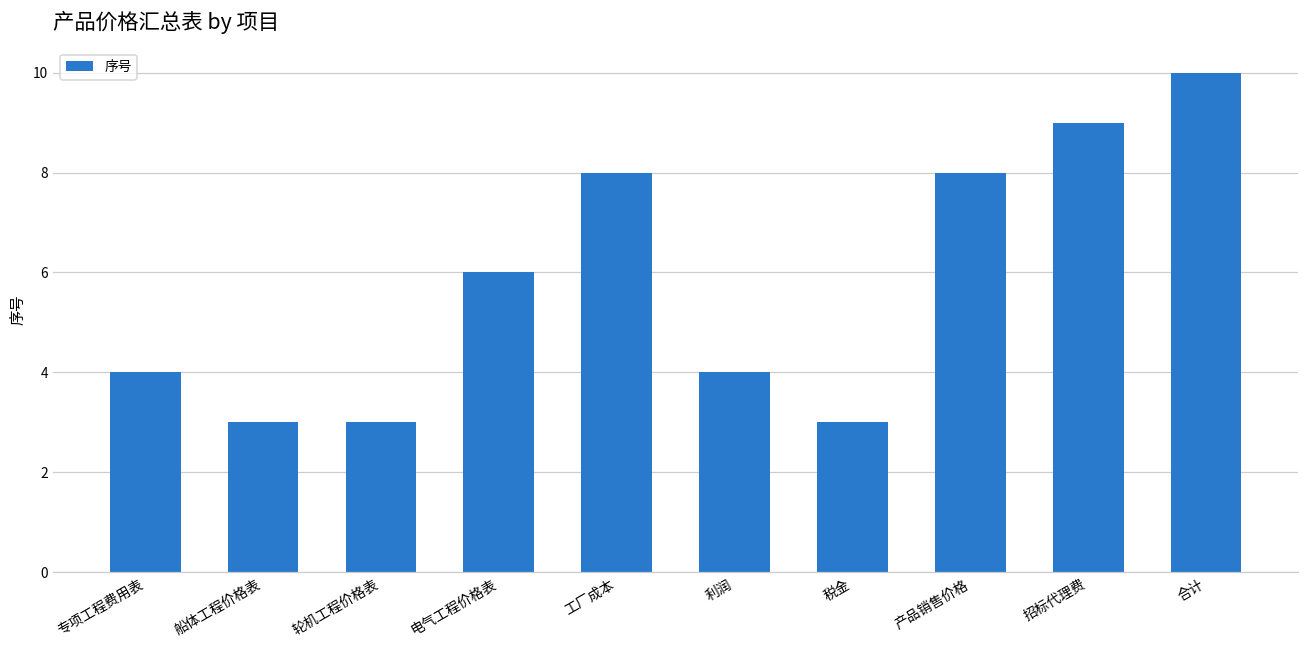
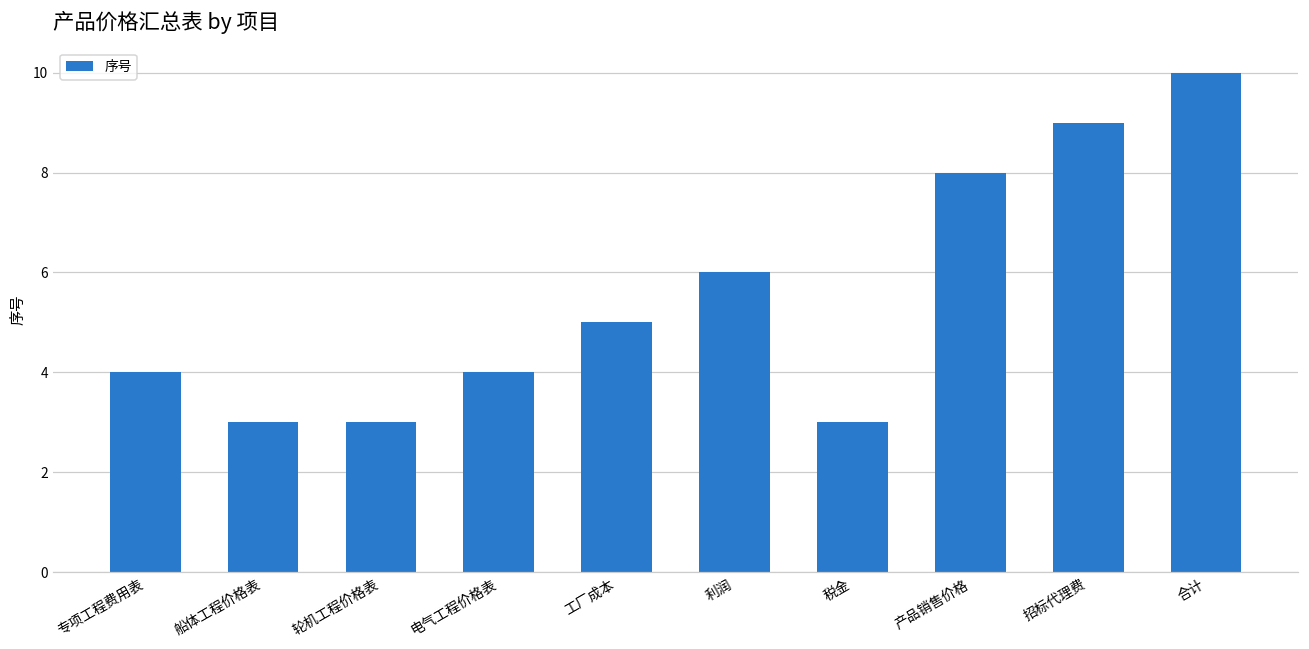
电气工程价格表: 6 -> 4
工厂成本: 8 -> 5
利润: 4 -> 6
